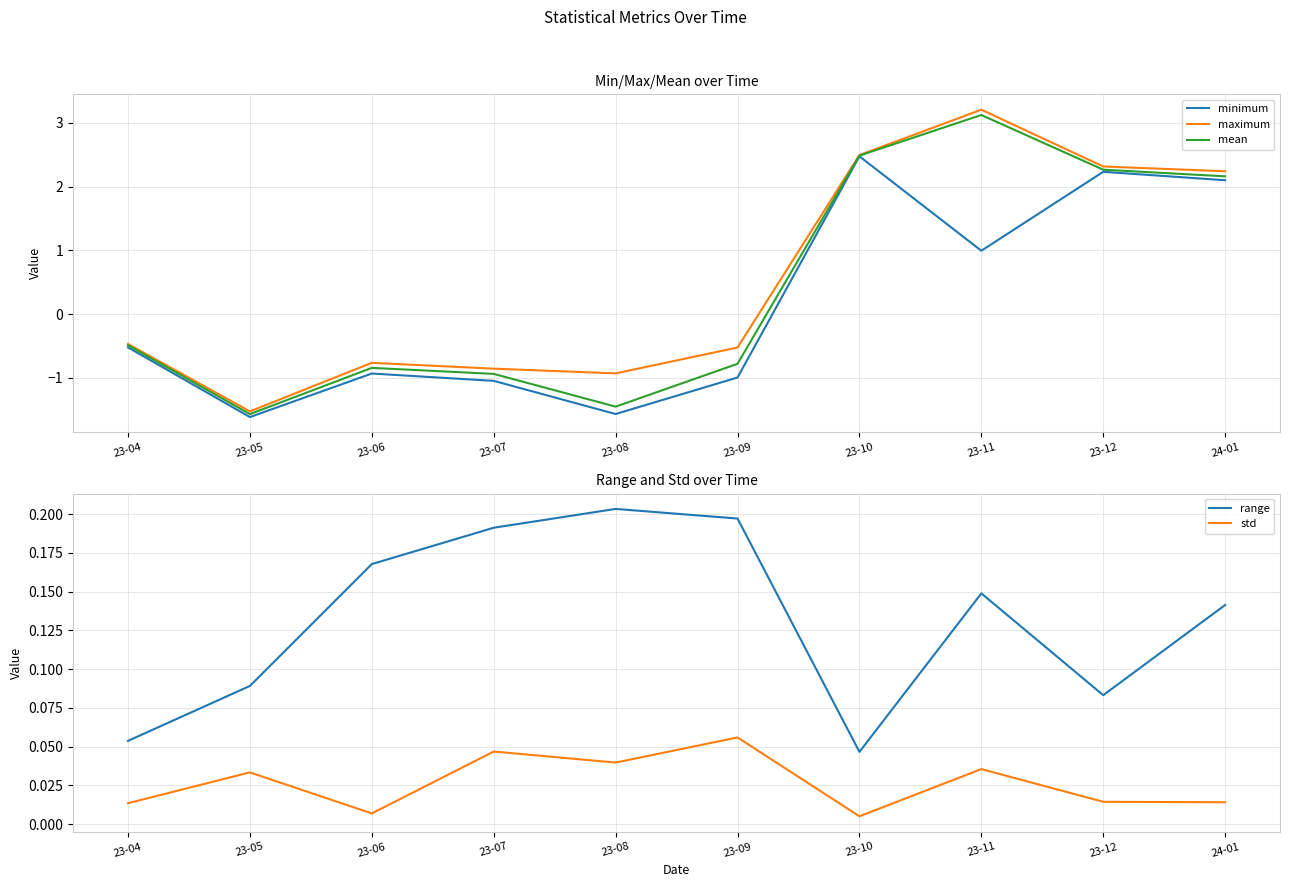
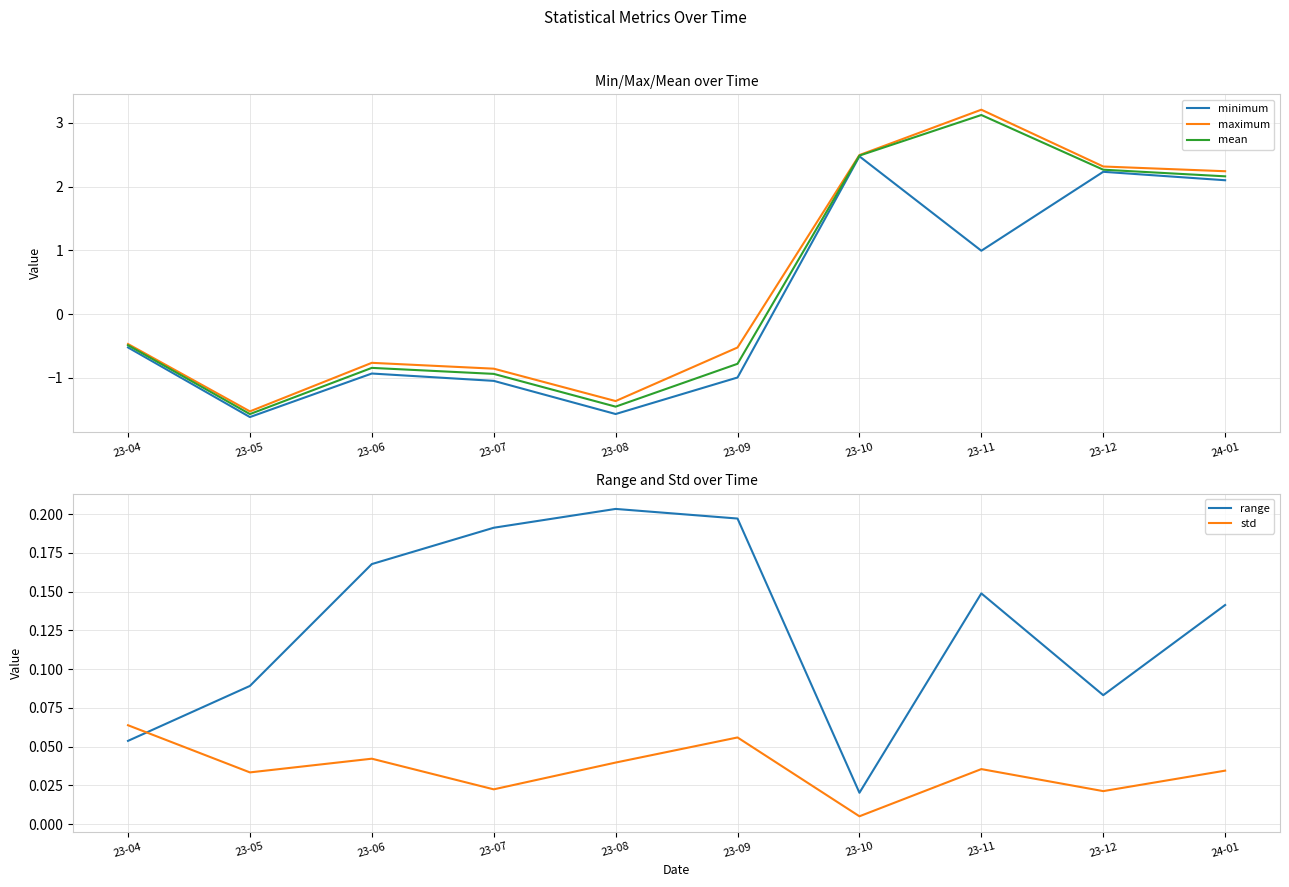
Min/Max/Mean over Time, maximum, 23-08: -0.9 -> -1.4
Range and Std over Time, std, 23-04: 0.013 -> 0.064
Range and Std over Time, std, 23-06: 0.007 -> 0.042
Range and Std over Time, std, 23-07: 0.047 -> 0.022
Range and Std over Time, range, 23-10: 0.047 -> 0.020
Range and Std over Time, std, 23-12: 0.014 -> 0.021
Range and Std over Time, std, 24-01: 0.014 -> 0.034
